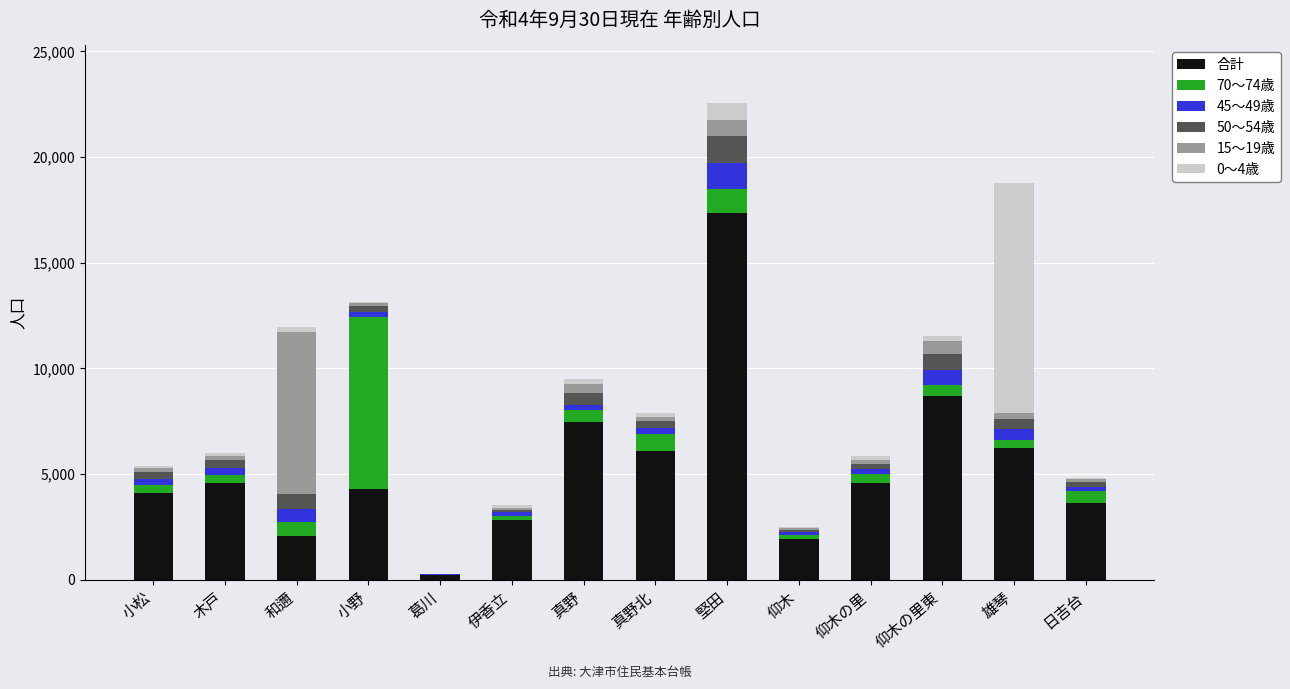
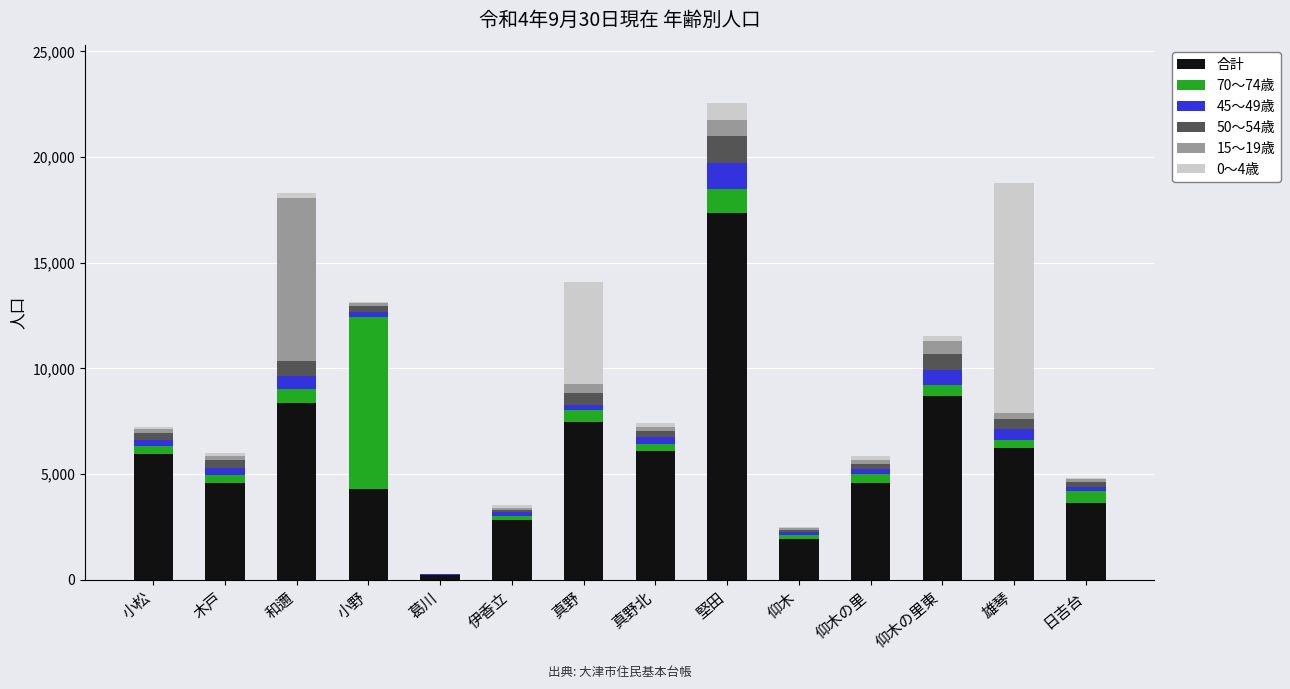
合計, 小松: 4,100 -> 5,900
合計, 和邇: 2,100 -> 8,400
0～4歳, 真野: 200 -> 4,800
70～74歳, 真野北: 800 -> 300
